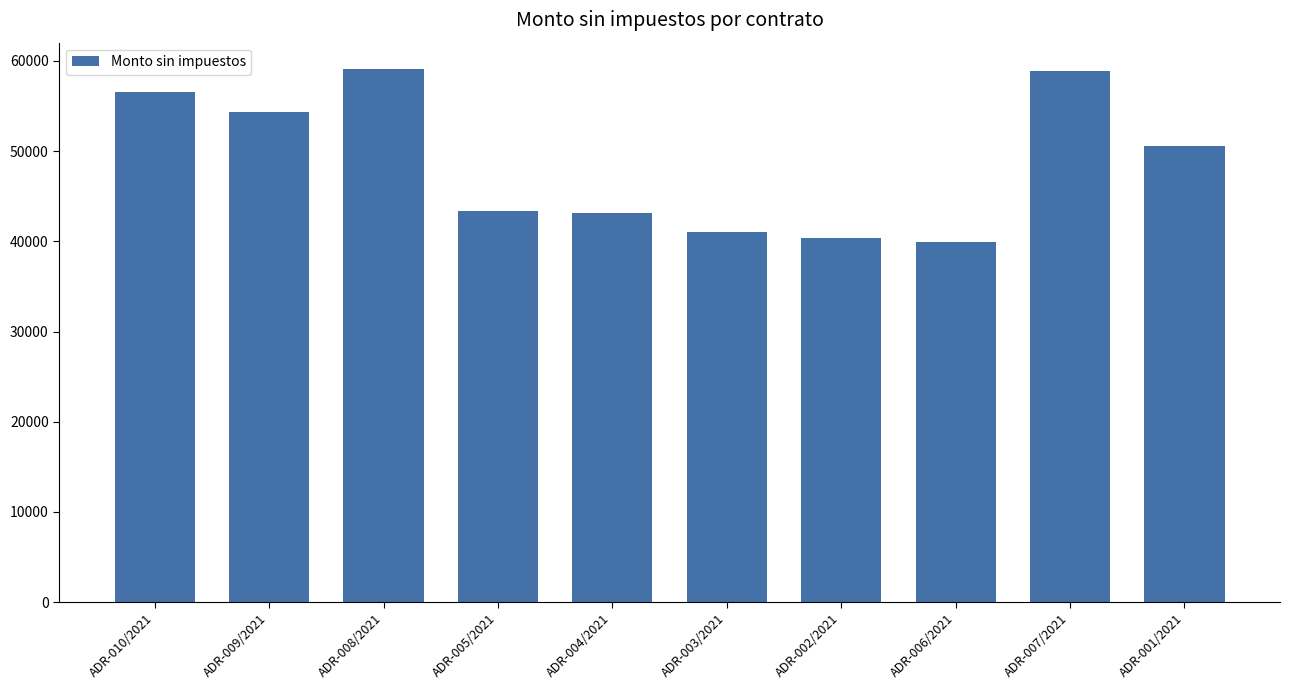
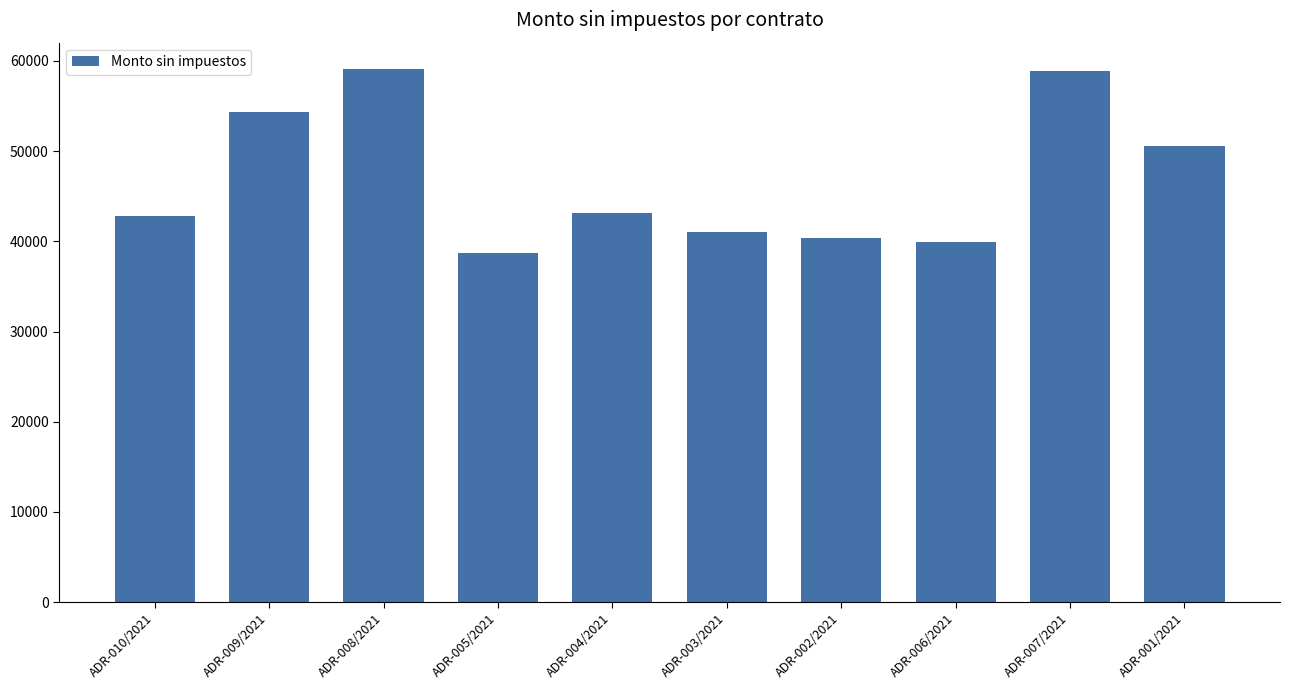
ADR-010/2021: 57000 -> 43000
ADR-005/2021: 43000 -> 39000
